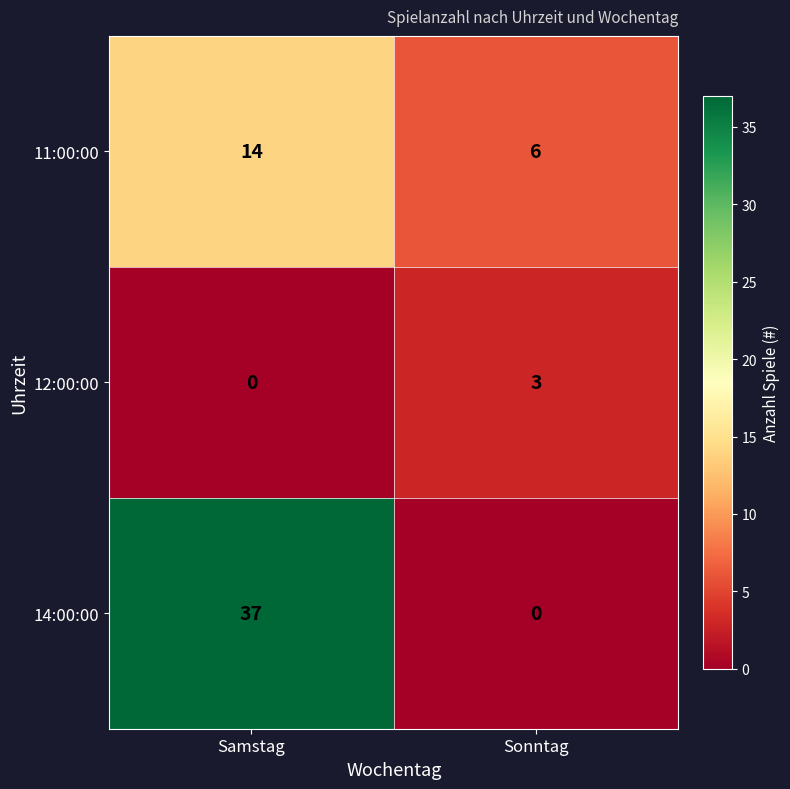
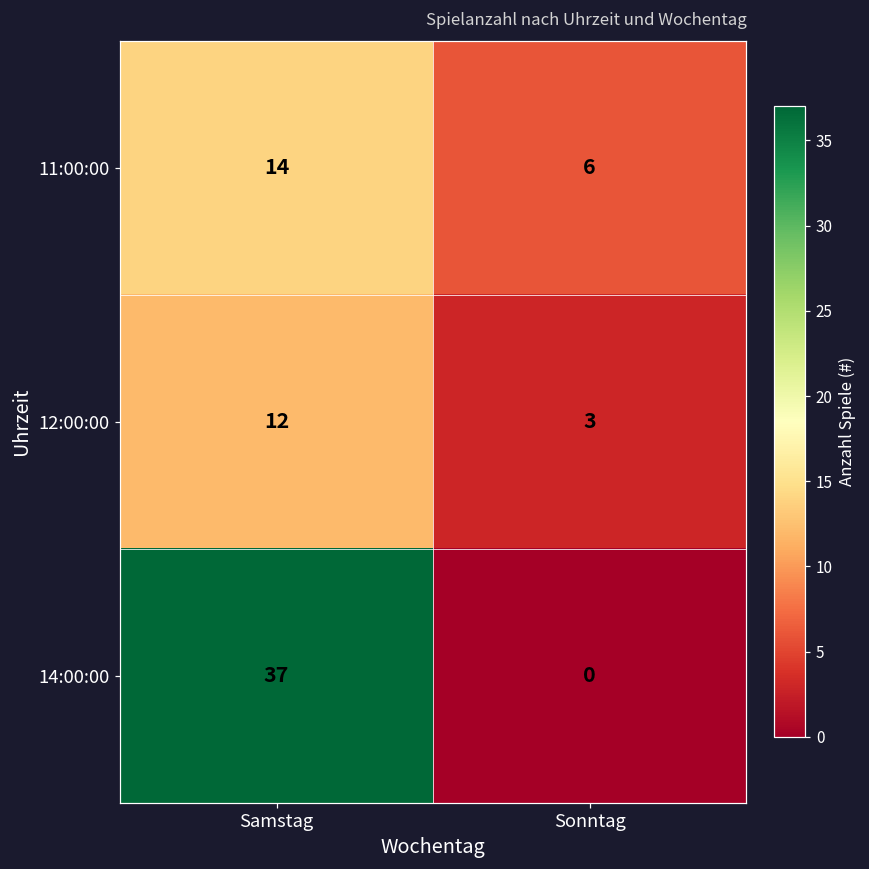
12:00:00, Samstag: 0 -> 12
